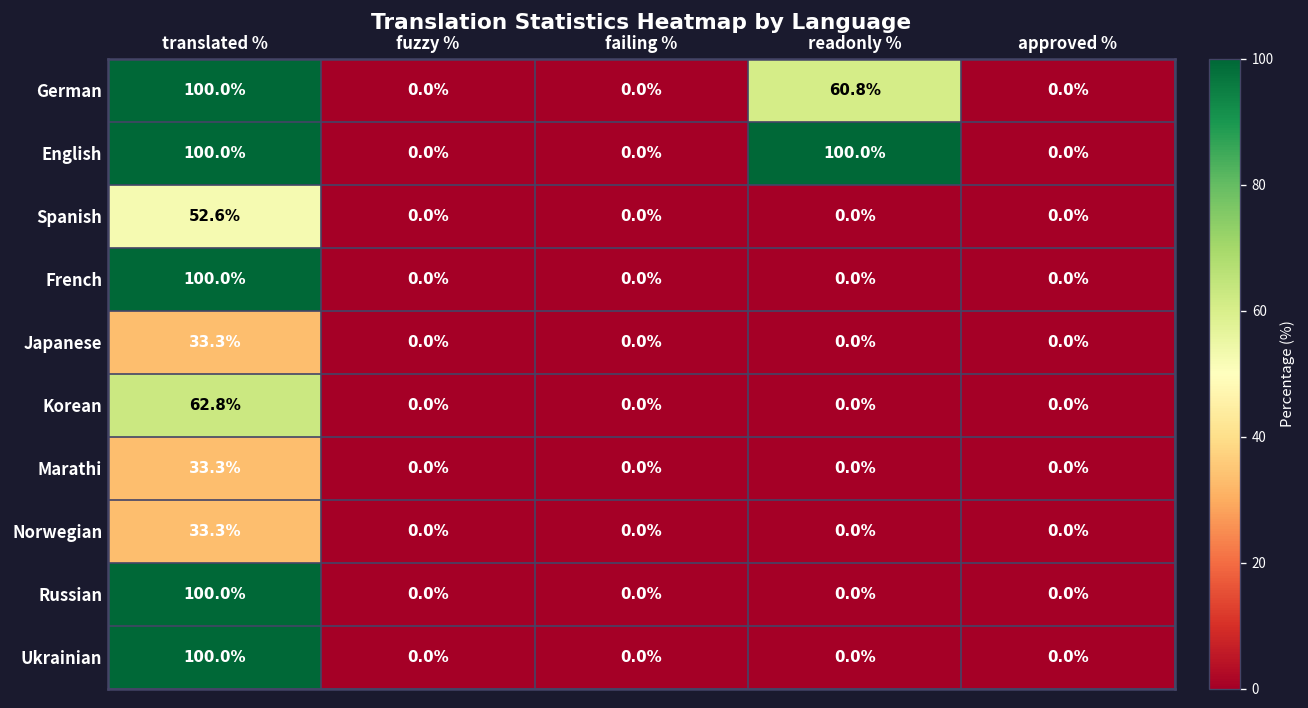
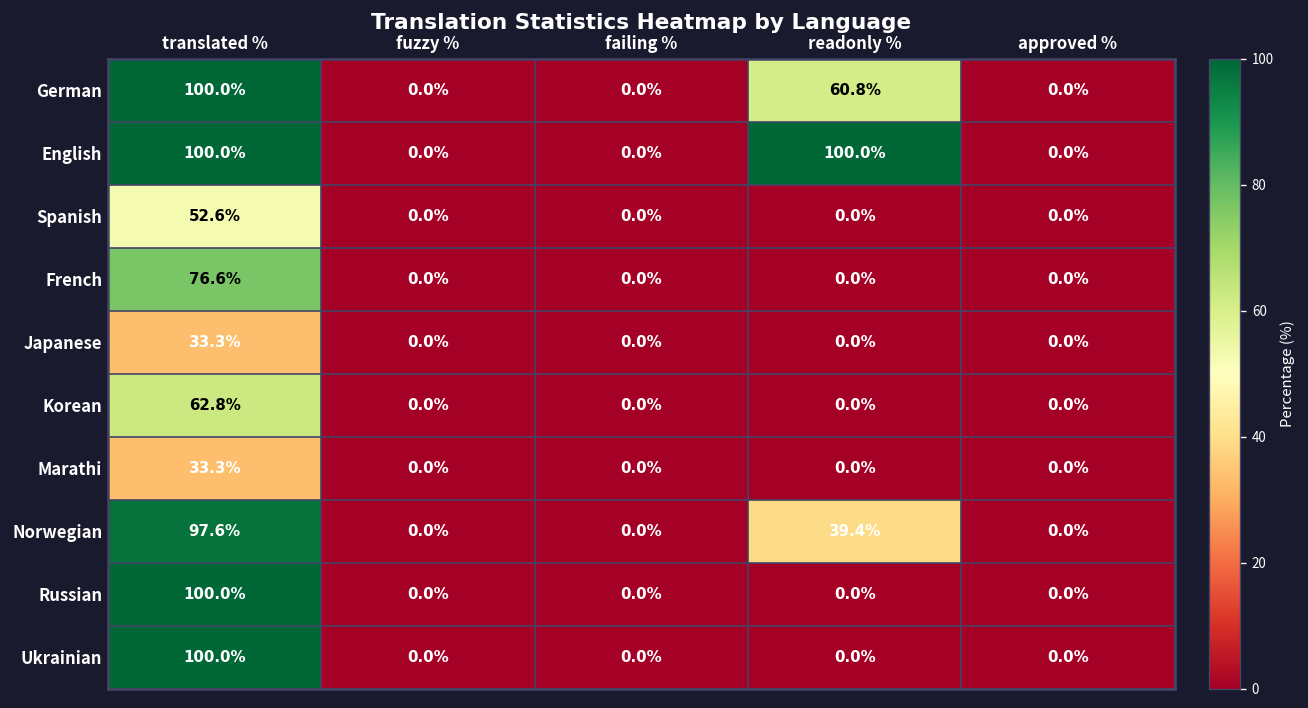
French, translated %: 100.0% -> 76.6%
Norwegian, translated %: 33.3% -> 97.6%
Norwegian, readonly %: 0.0% -> 39.4%
